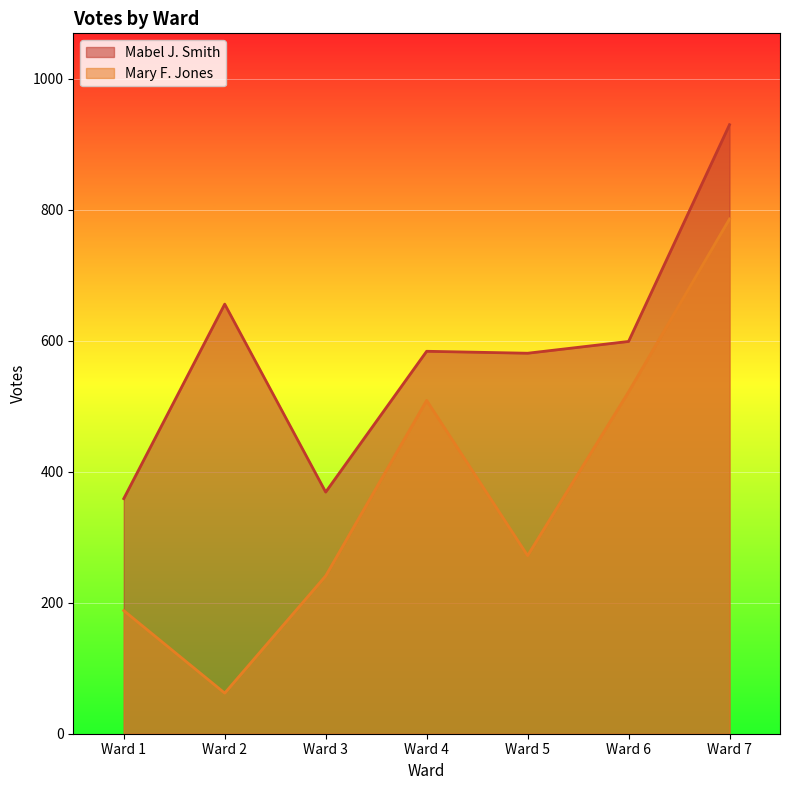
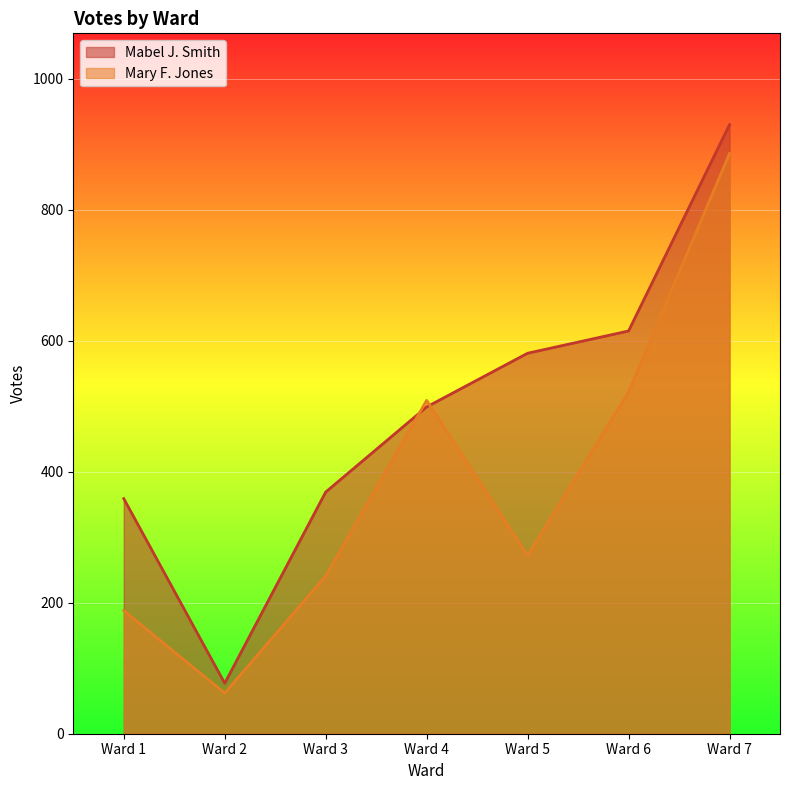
Mabel J. Smith, Ward 2: 660 -> 80
Mabel J. Smith, Ward 4: 580 -> 500
Mabel J. Smith, Ward 6: 600 -> 620
Mary F. Jones, Ward 7: 790 -> 890
